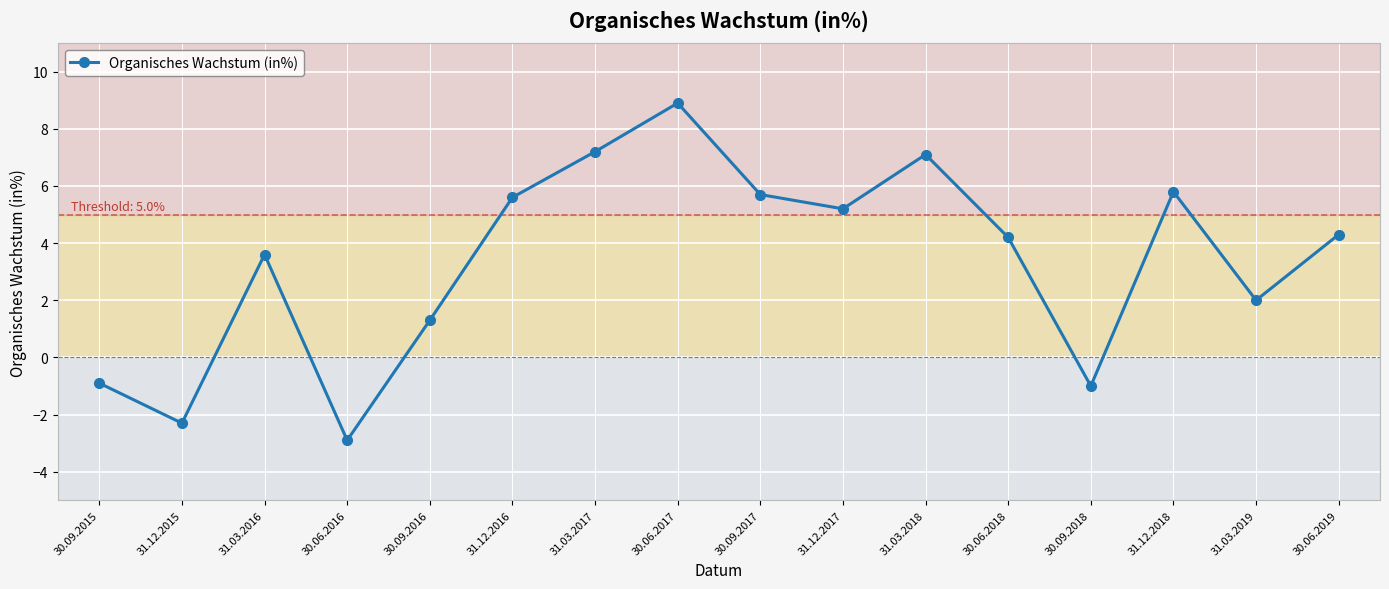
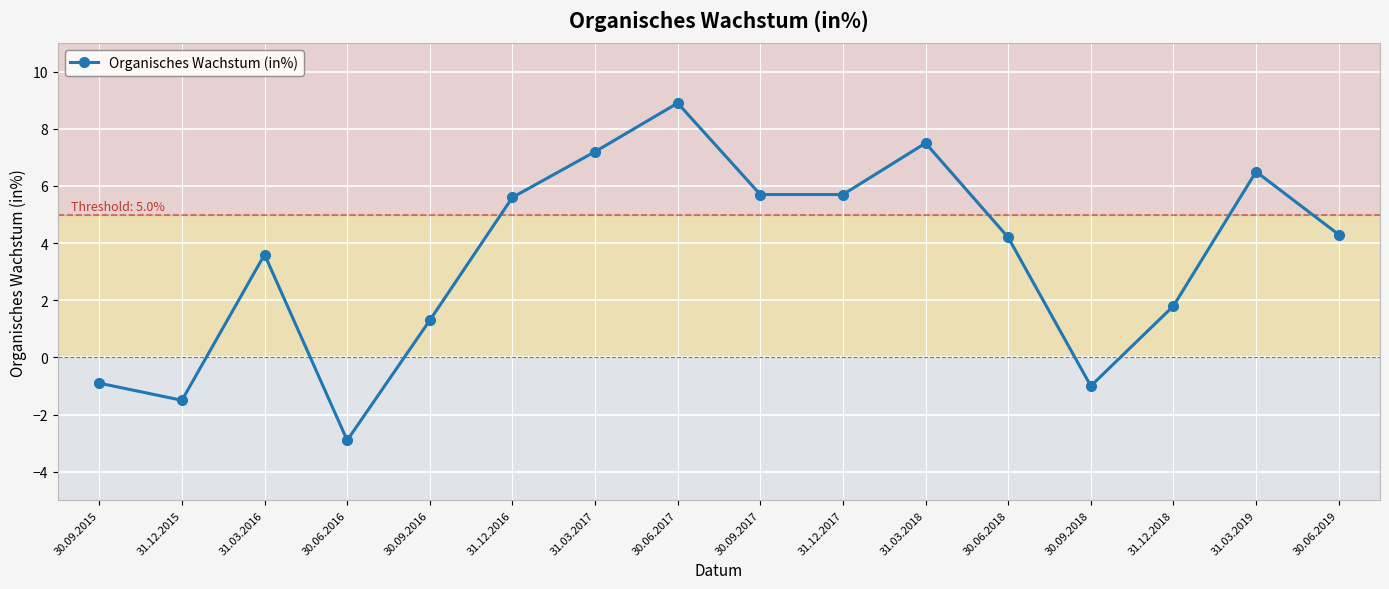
31.12.2015: -2.3 -> -1.5
31.12.2017: 5.2 -> 5.7
31.03.2018: 7.1 -> 7.5
31.12.2018: 5.8 -> 1.8
31.03.2019: 2.0 -> 6.5
